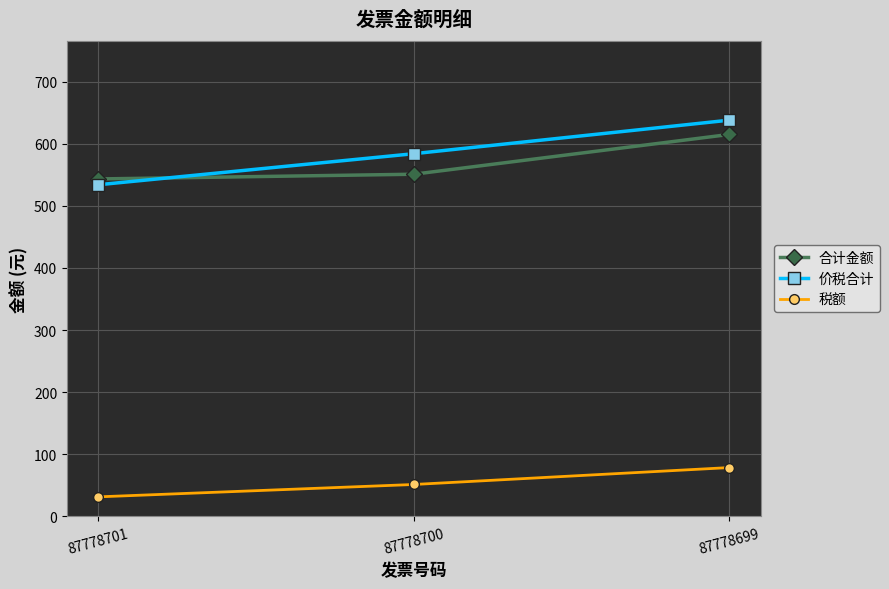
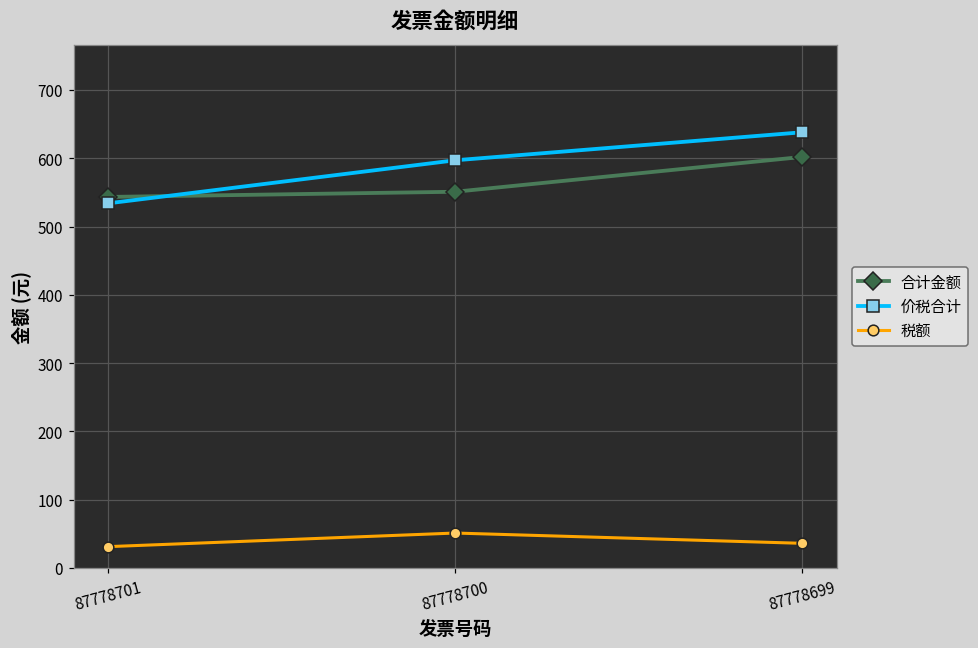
价税合计, 87778700: 580 -> 600
合计金额, 87778699: 610 -> 600
税额, 87778699: 80 -> 40
